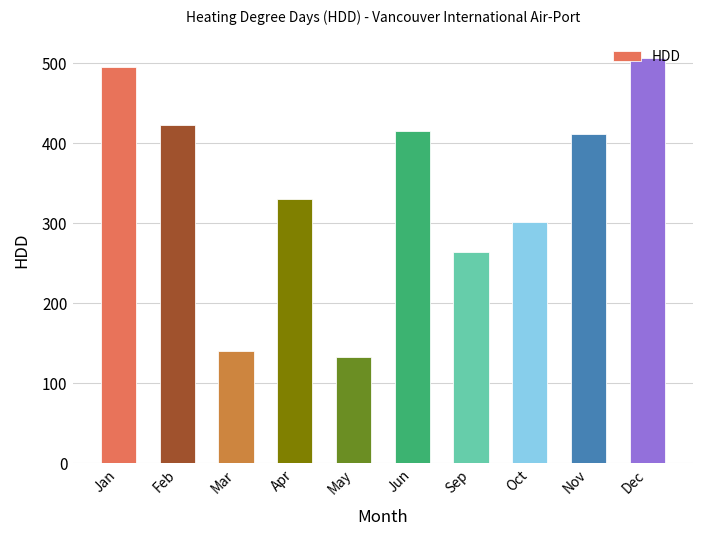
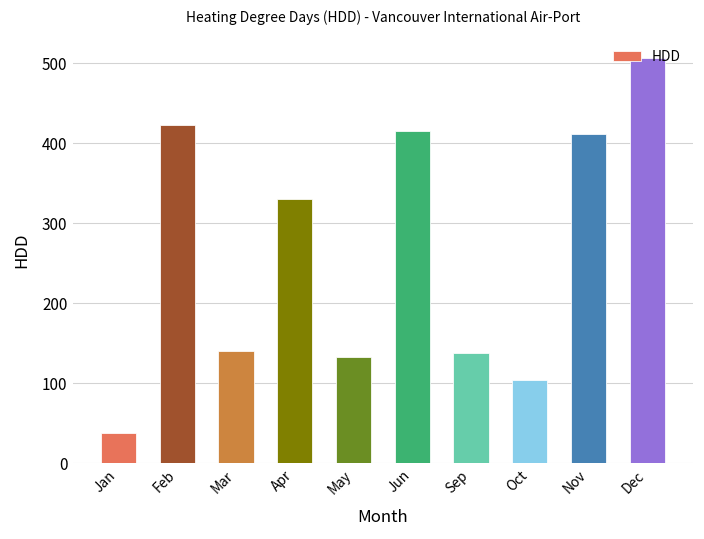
Jan: 500 -> 40
Sep: 260 -> 140
Oct: 300 -> 100
